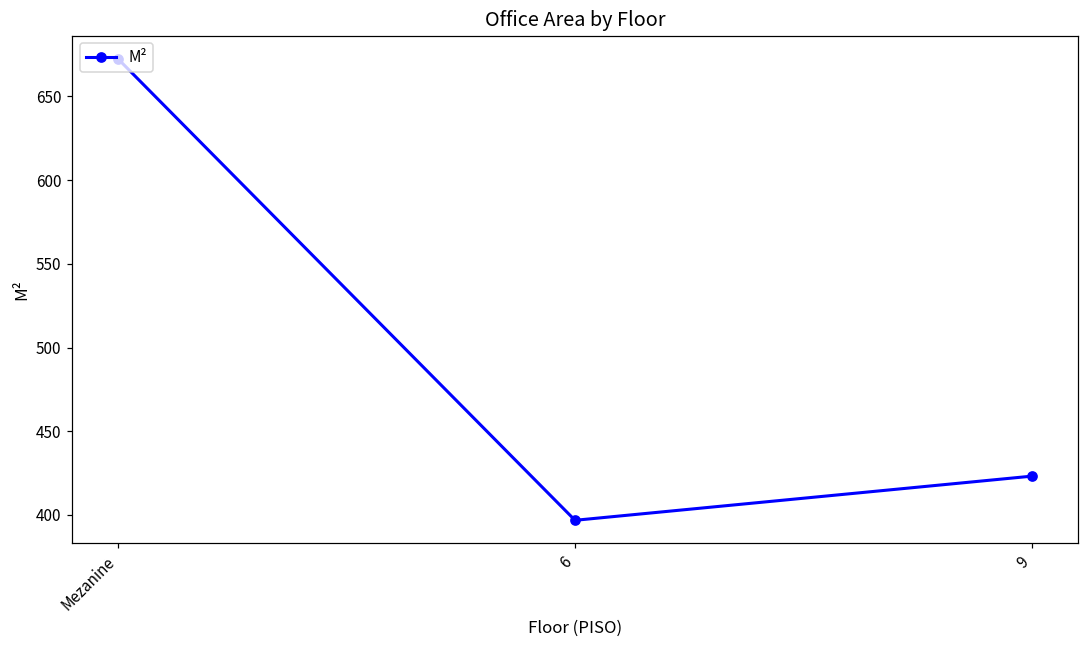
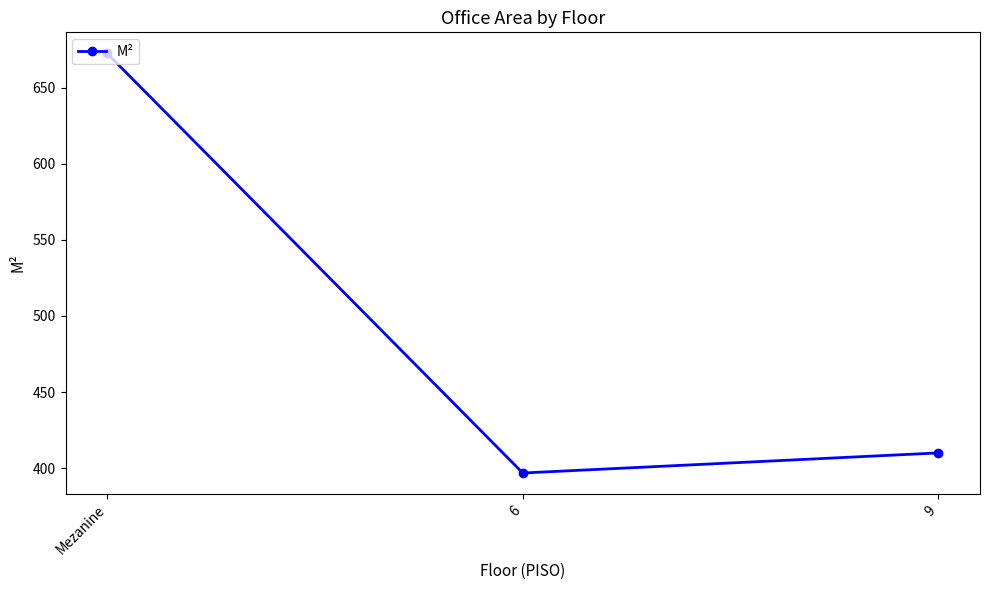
9: 423 -> 410
